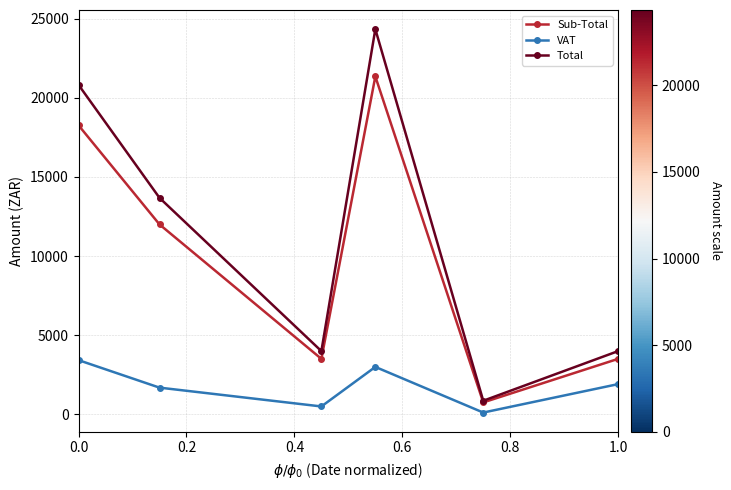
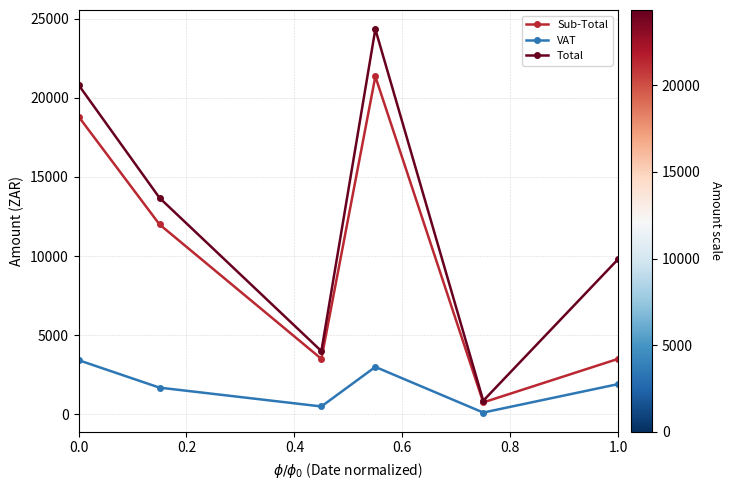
Sub-Total, 0.0: 18300 -> 18800
Total, 1.0: 4000 -> 9800
